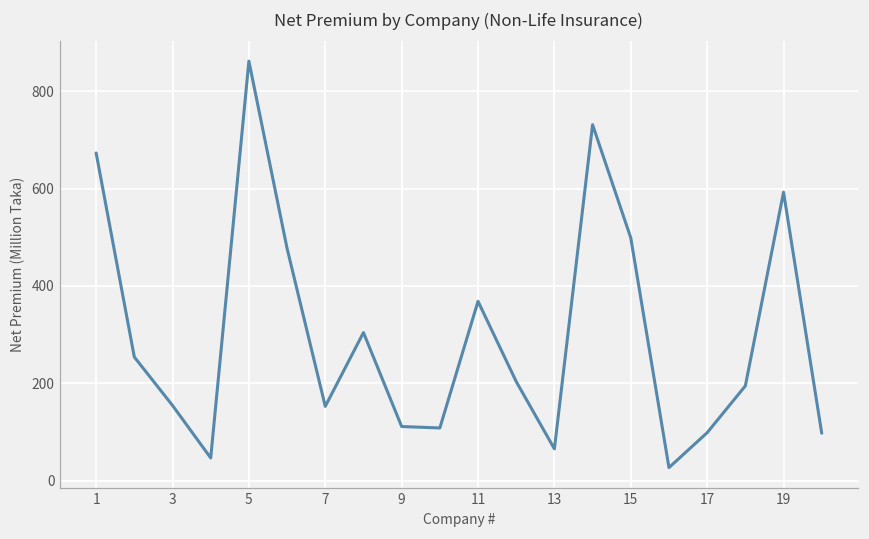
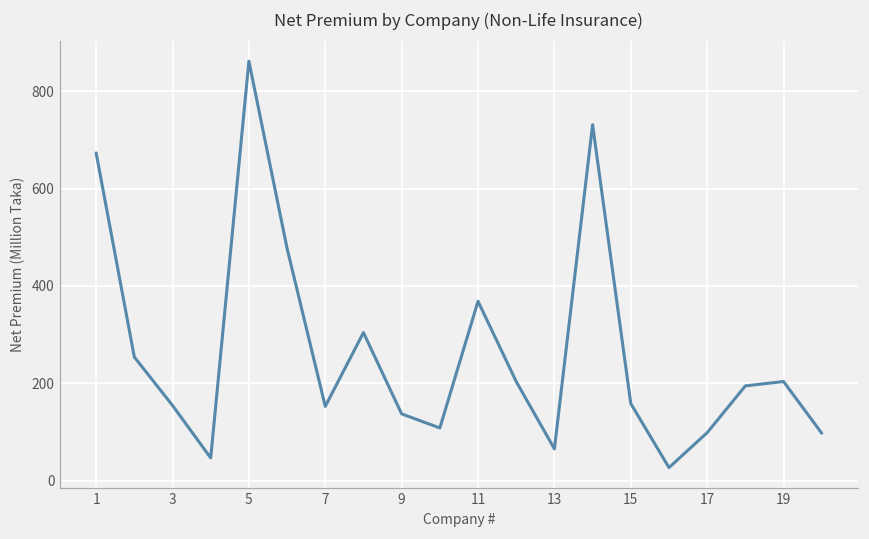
9: 110 -> 140
15: 500 -> 160
19: 590 -> 200
